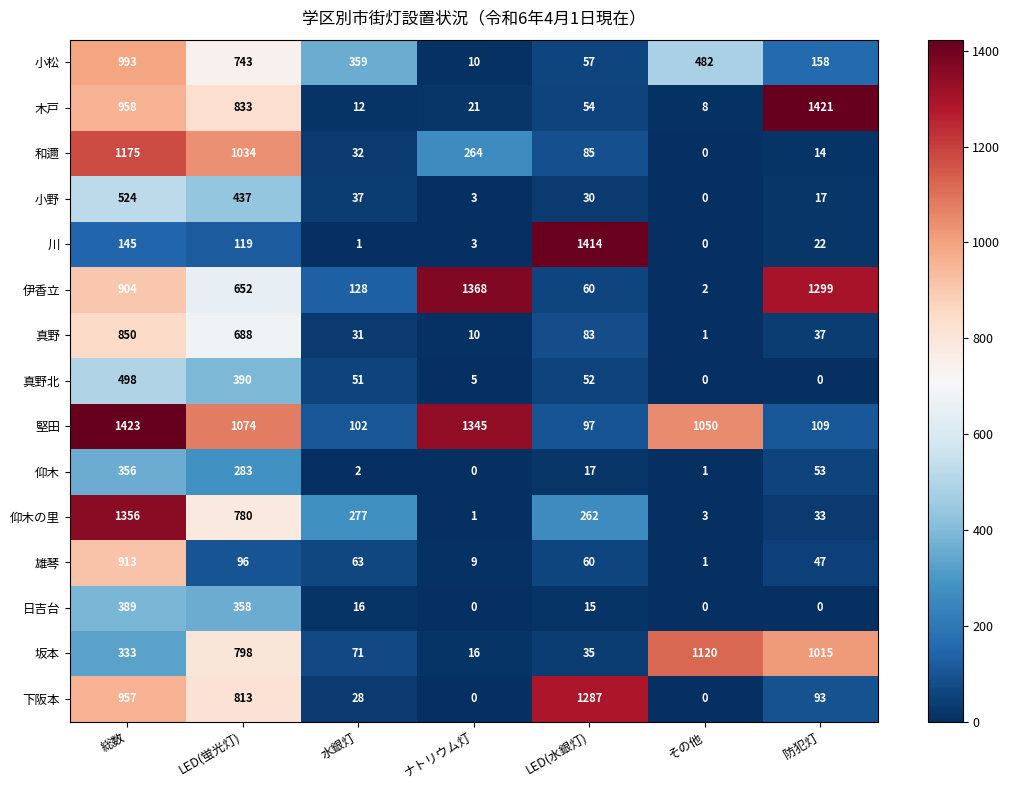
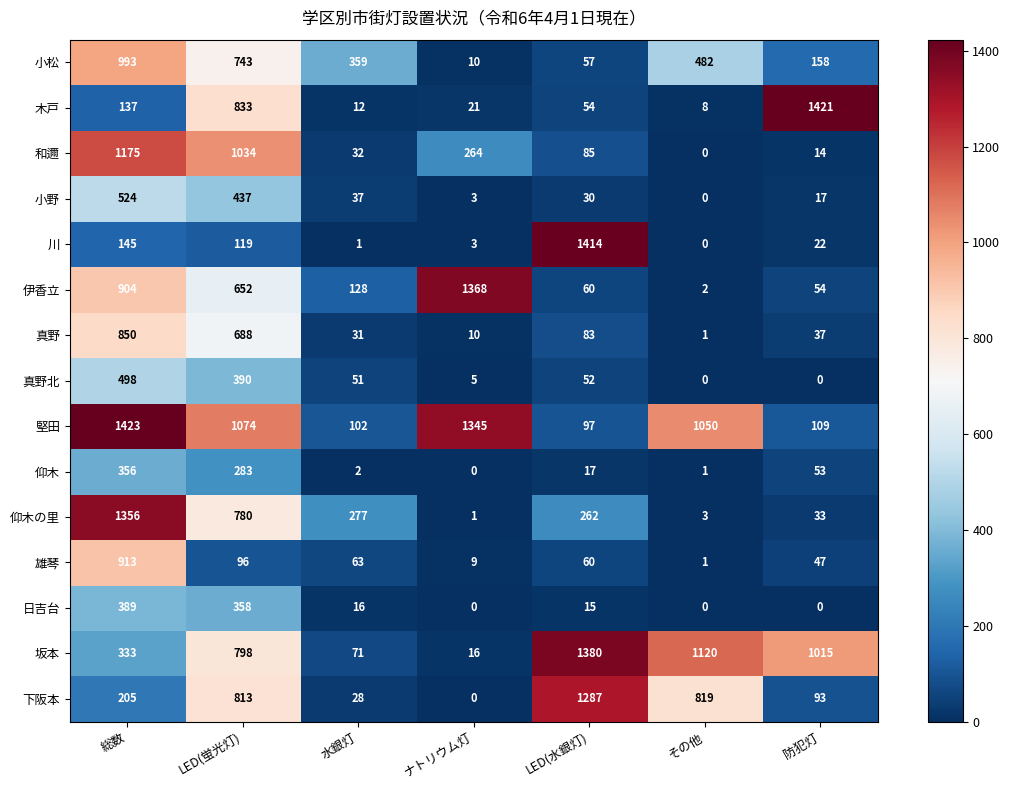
木戸, 総数: 958 -> 137
伊香立, 防犯灯: 1299 -> 54
坂本, LED(水銀灯): 35 -> 1380
下阪本, 総数: 957 -> 205
下阪本, その他: 0 -> 819
